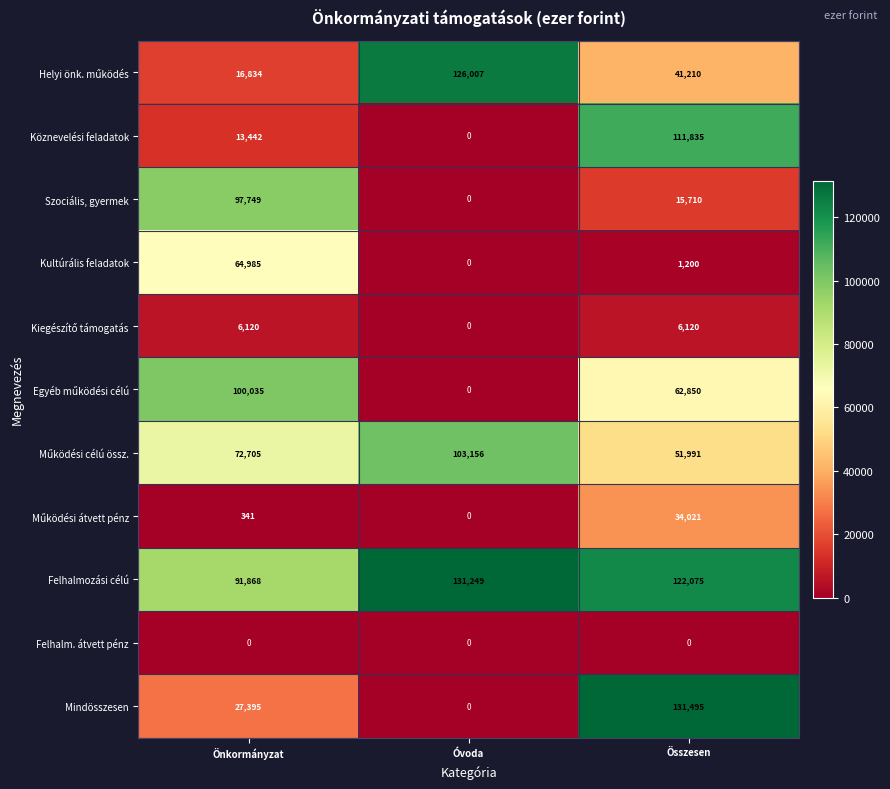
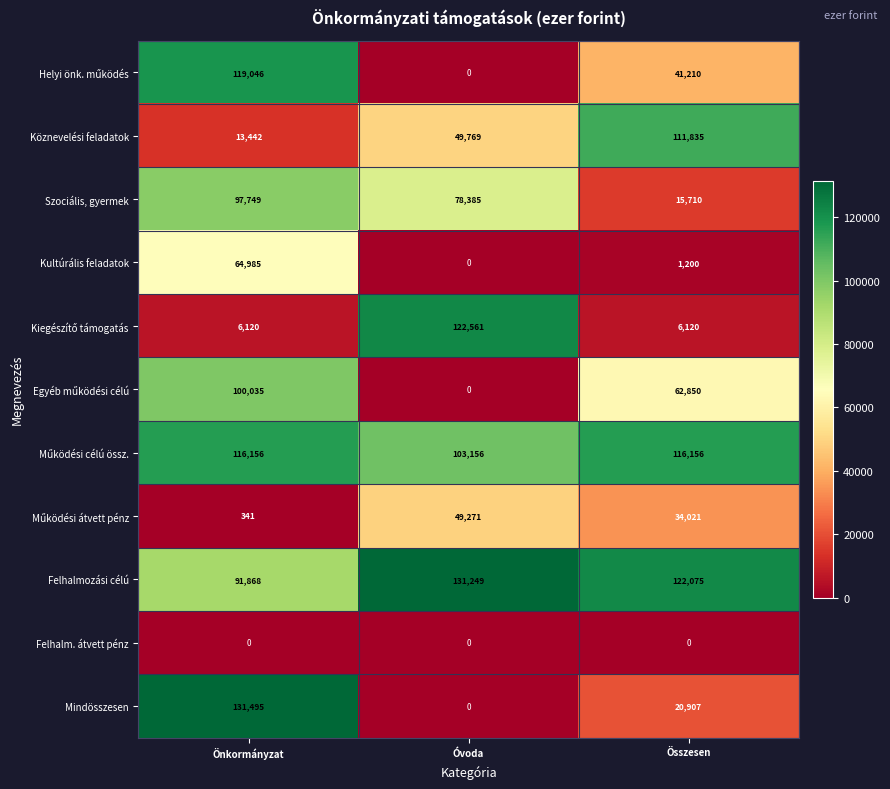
Helyi önk. működés, Önkormányzat: 16,834 -> 119,046
Helyi önk. működés, Óvoda: 126,007 -> 0
Köznevelési feladatok, Óvoda: 0 -> 49,769
Szociális, gyermek, Óvoda: 0 -> 78,385
Kiegészítő támogatás, Óvoda: 0 -> 122,561
Működési célú össz., Önkormányzat: 72,705 -> 116,156
Működési célú össz., Összesen: 51,991 -> 116,156
Működési átvett pénz, Óvoda: 0 -> 49,271
Mindösszesen, Önkormányzat: 27,395 -> 131,495
Mindösszesen, Összesen: 131,495 -> 20,907
